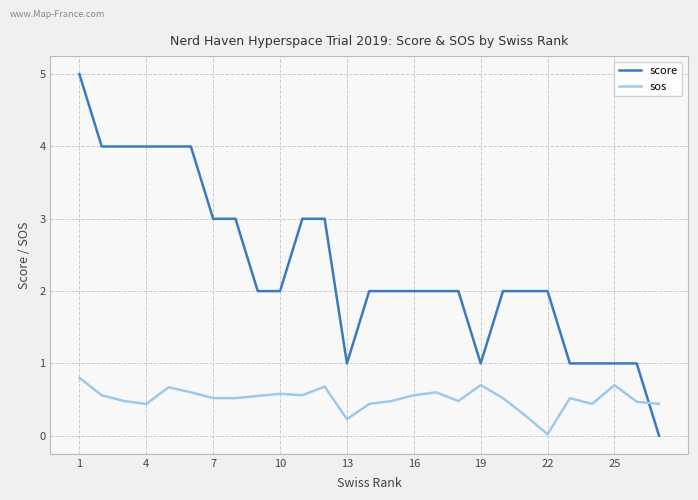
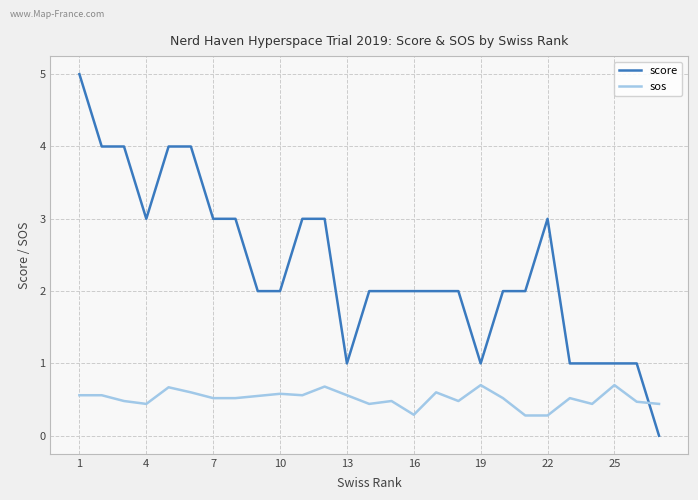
sos, 1: 0.8 -> 0.6
score, 4: 4 -> 3
sos, 13: 0.2 -> 0.6
sos, 16: 0.6 -> 0.3
score, 22: 2 -> 3
sos, 22: 0.0 -> 0.3
